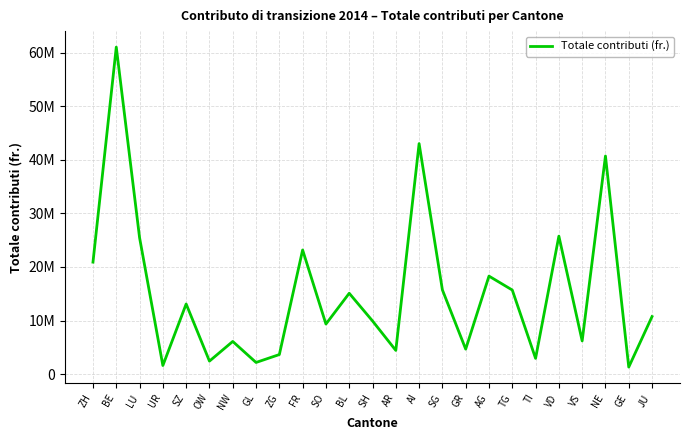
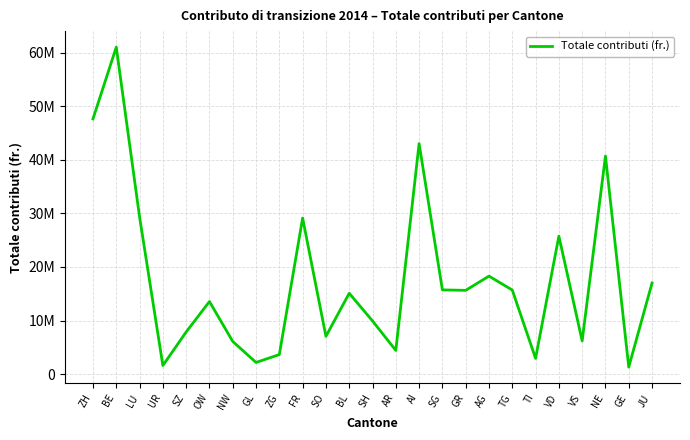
ZH: 21000000 -> 48000000
LU: 25000000 -> 29000000
SZ: 13000000 -> 8000000
OW: 2000000 -> 14000000
FR: 23000000 -> 29000000
SO: 9000000 -> 7000000
GR: 5000000 -> 16000000
JU: 11000000 -> 17000000
